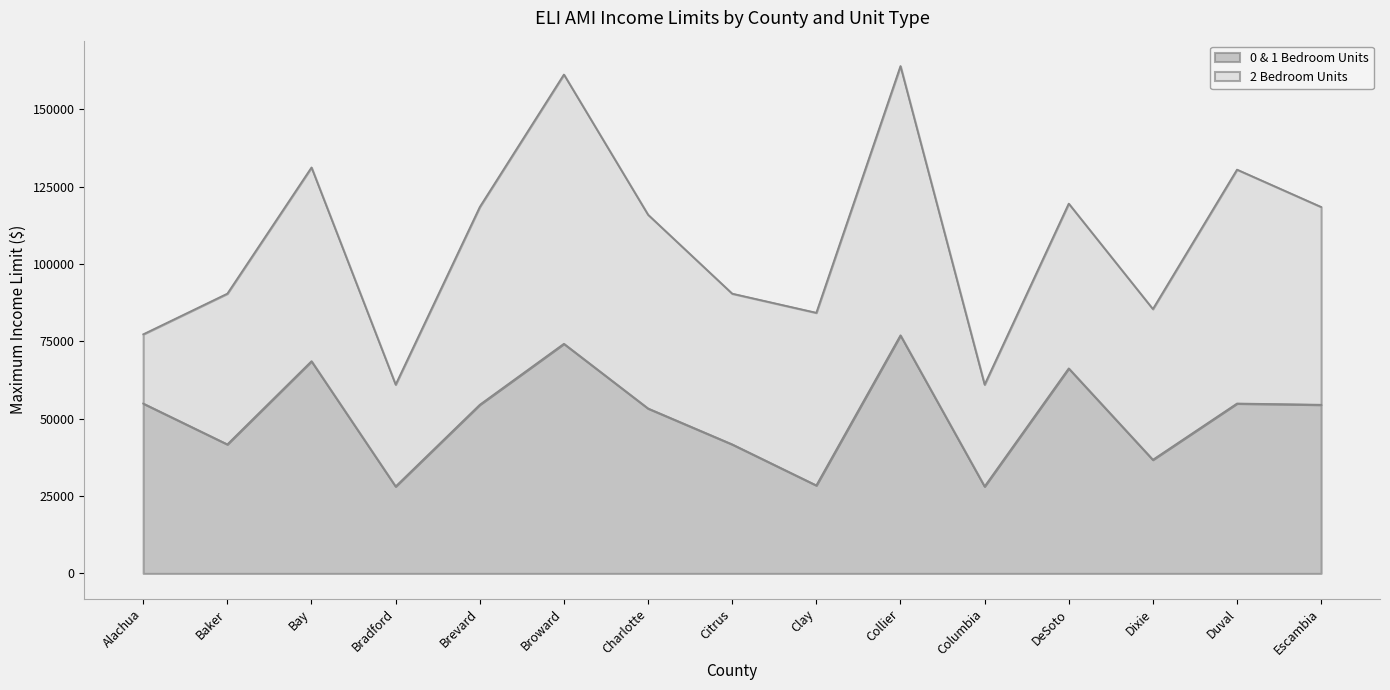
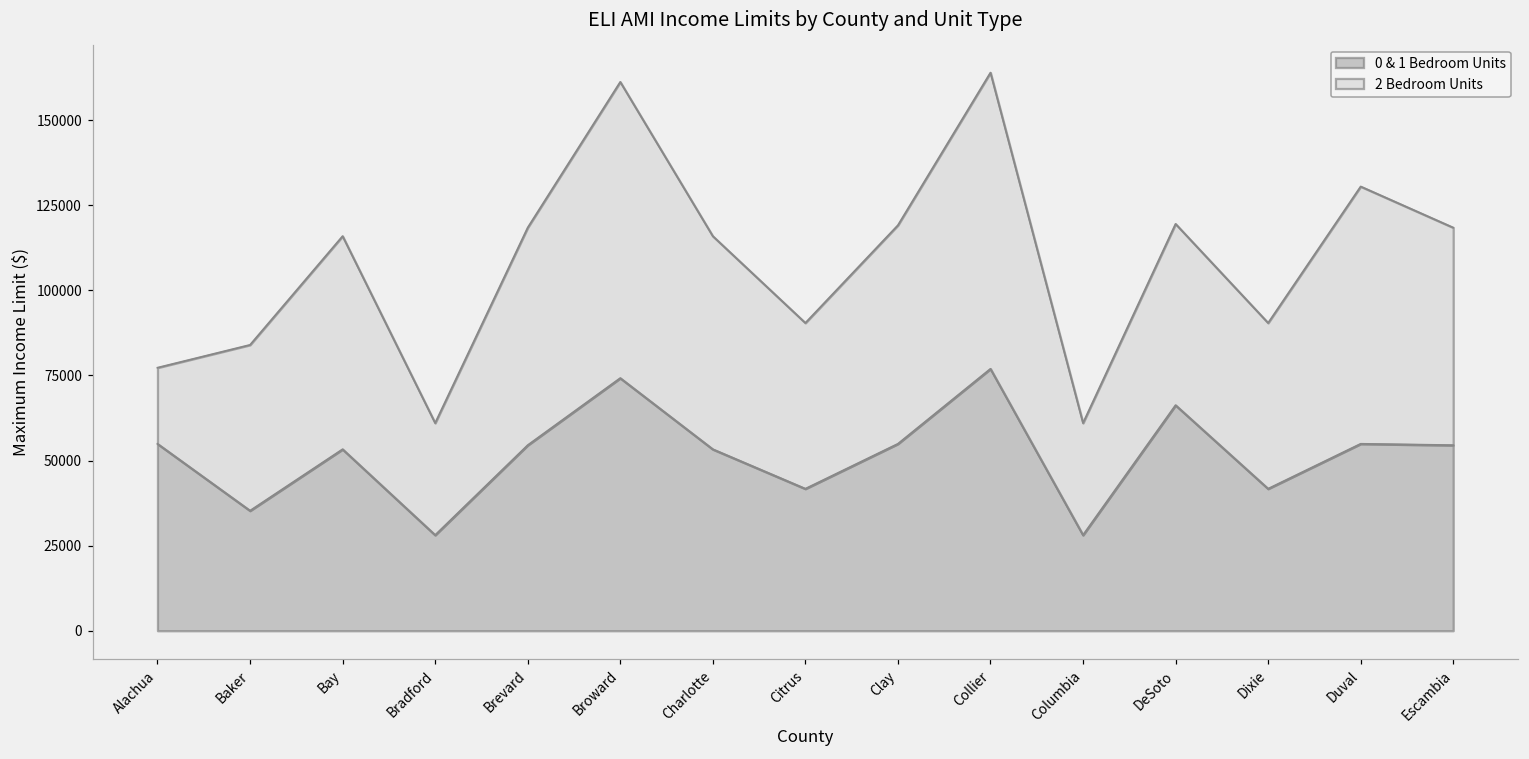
0 & 1 Bedroom Units, Baker: 42000 -> 35000
0 & 1 Bedroom Units, Bay: 69000 -> 53000
0 & 1 Bedroom Units, Clay: 28000 -> 55000
2 Bedroom Units, Clay: 56000 -> 64000
0 & 1 Bedroom Units, Dixie: 37000 -> 42000
